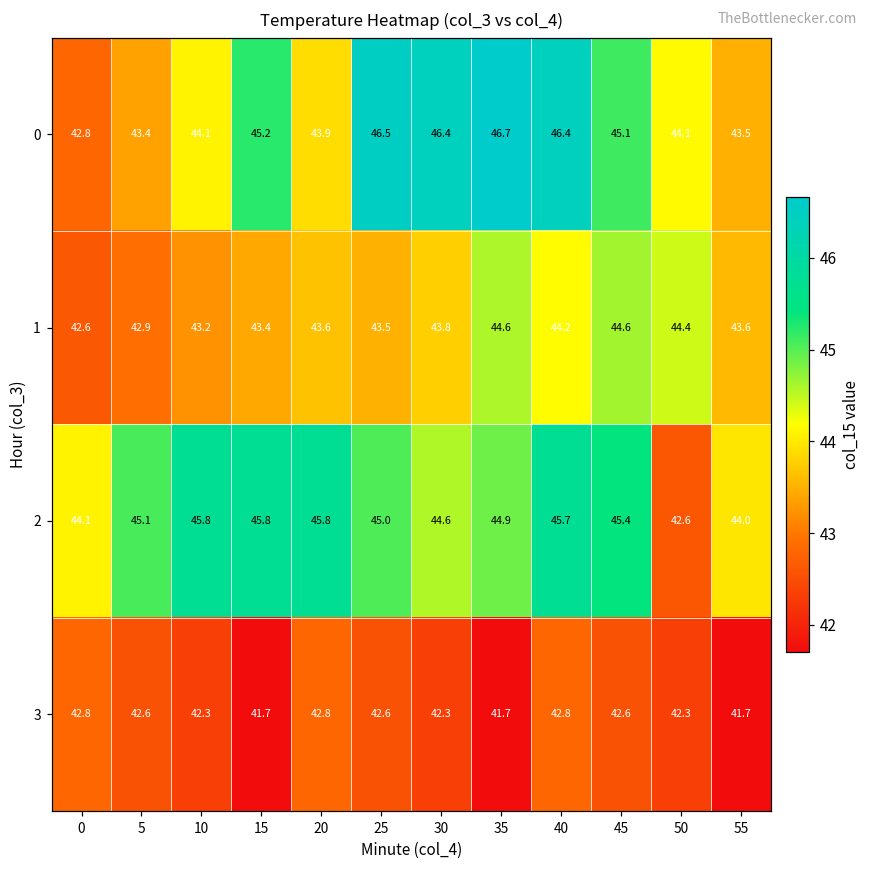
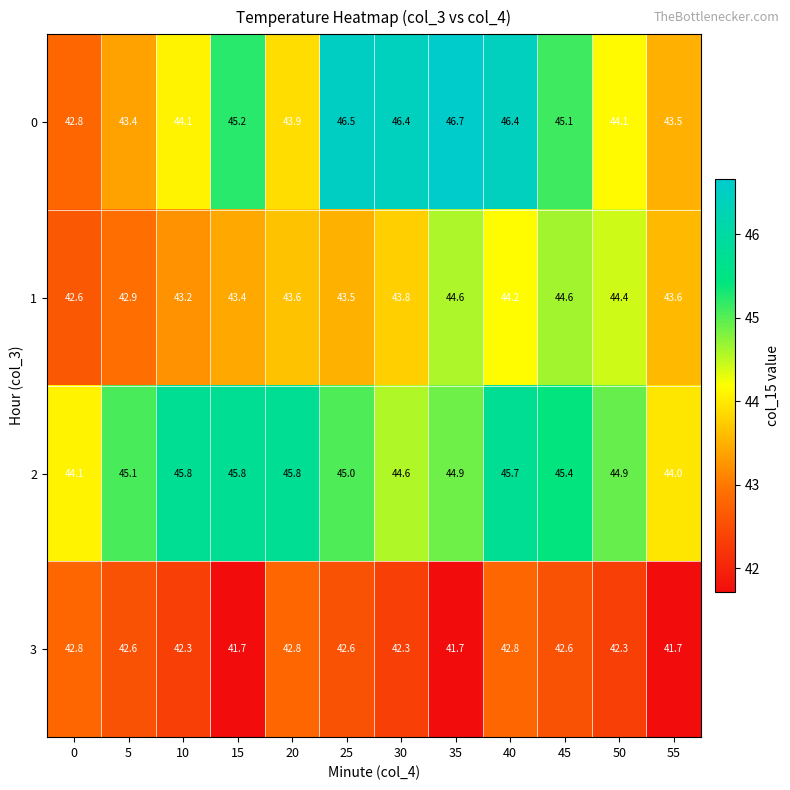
2, 50: 42.6 -> 44.9
